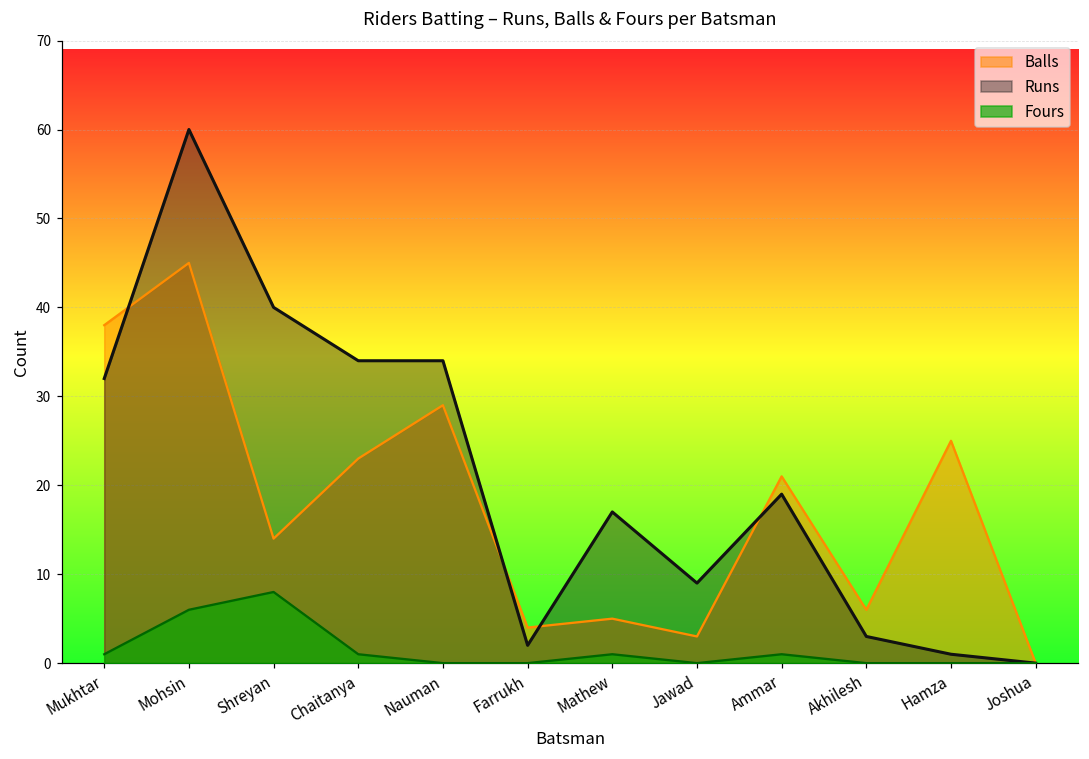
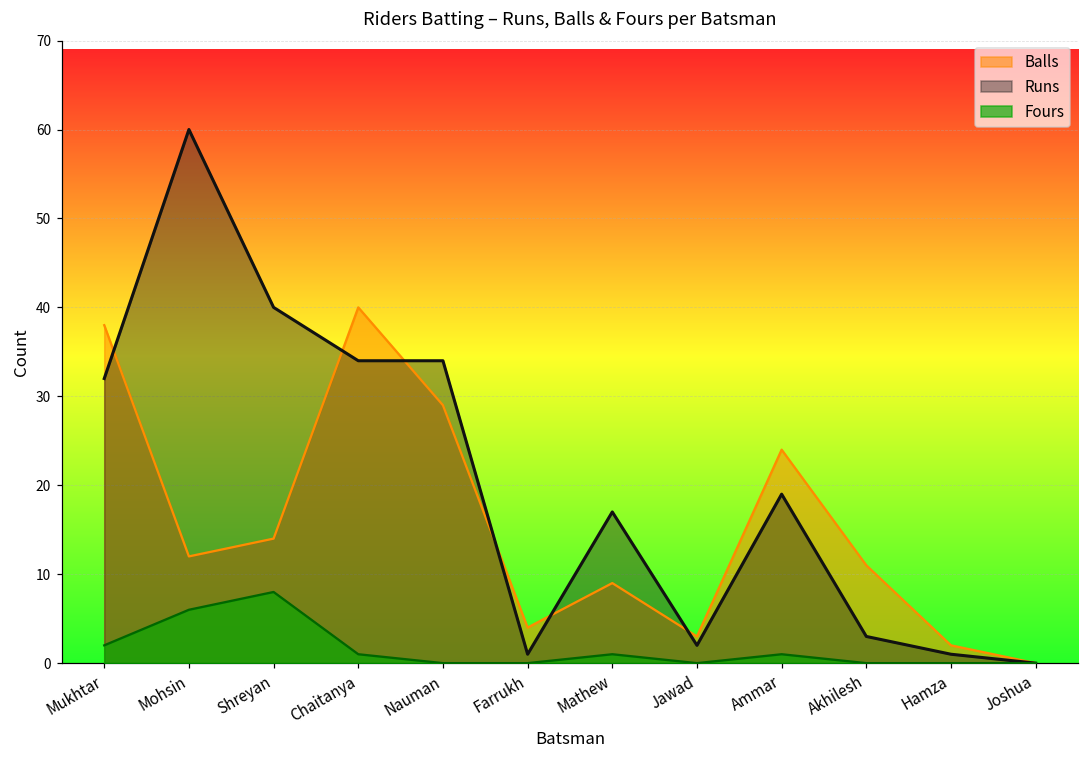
Fours, Mukhtar: 1 -> 2
Balls, Mohsin: 45 -> 12
Balls, Chaitanya: 23 -> 40
Runs, Farrukh: 2 -> 1
Balls, Mathew: 5 -> 9
Runs, Jawad: 9 -> 2
Balls, Ammar: 21 -> 24
Balls, Akhilesh: 6 -> 11
Balls, Hamza: 25 -> 2
